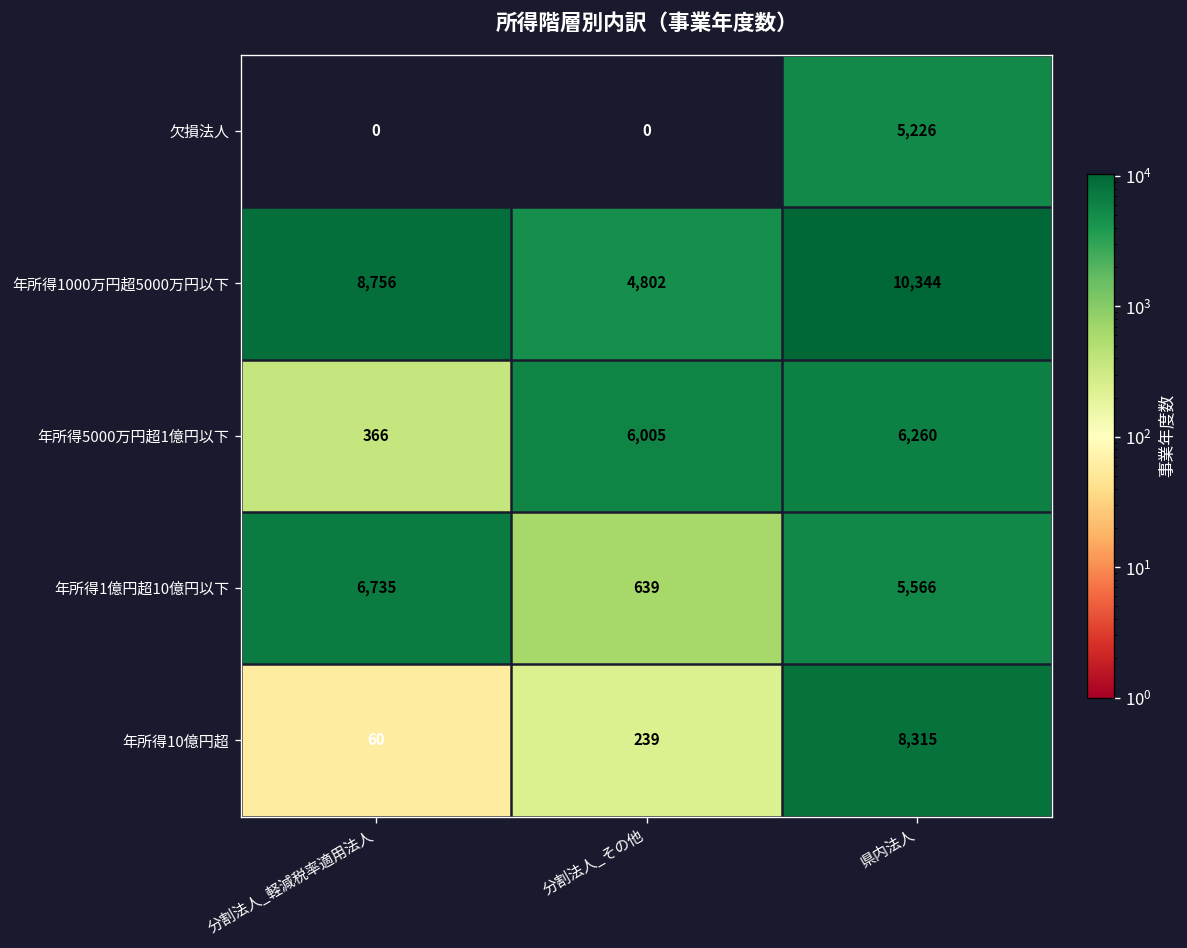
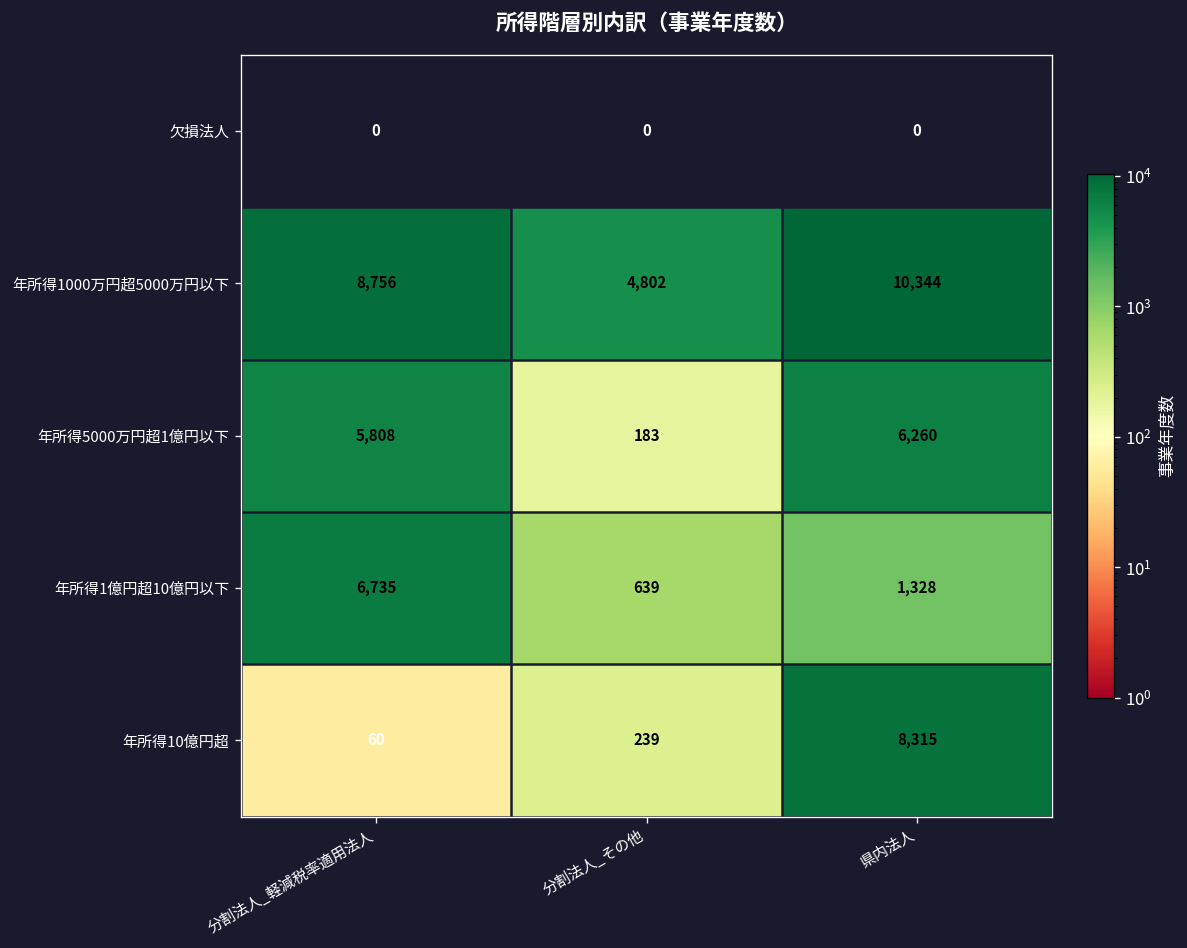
欠損法人, 県内法人: 5,226 -> 0
年所得5000万円超1億円以下, 分割法人_軽減税率適用法人: 366 -> 5,808
年所得5000万円超1億円以下, 分割法人_その他: 6,005 -> 183
年所得1億円超10億円以下, 県内法人: 5,566 -> 1,328
